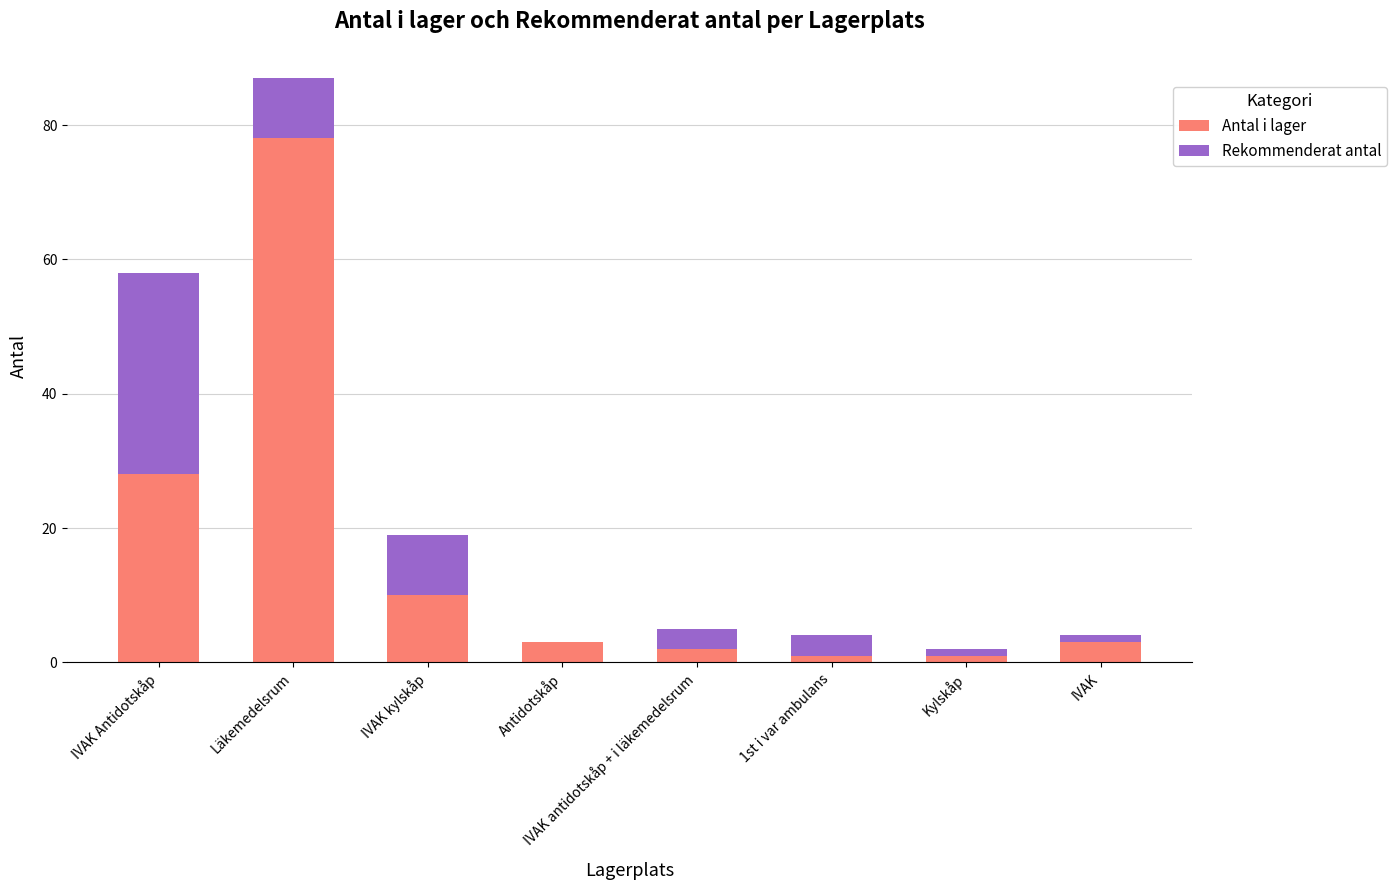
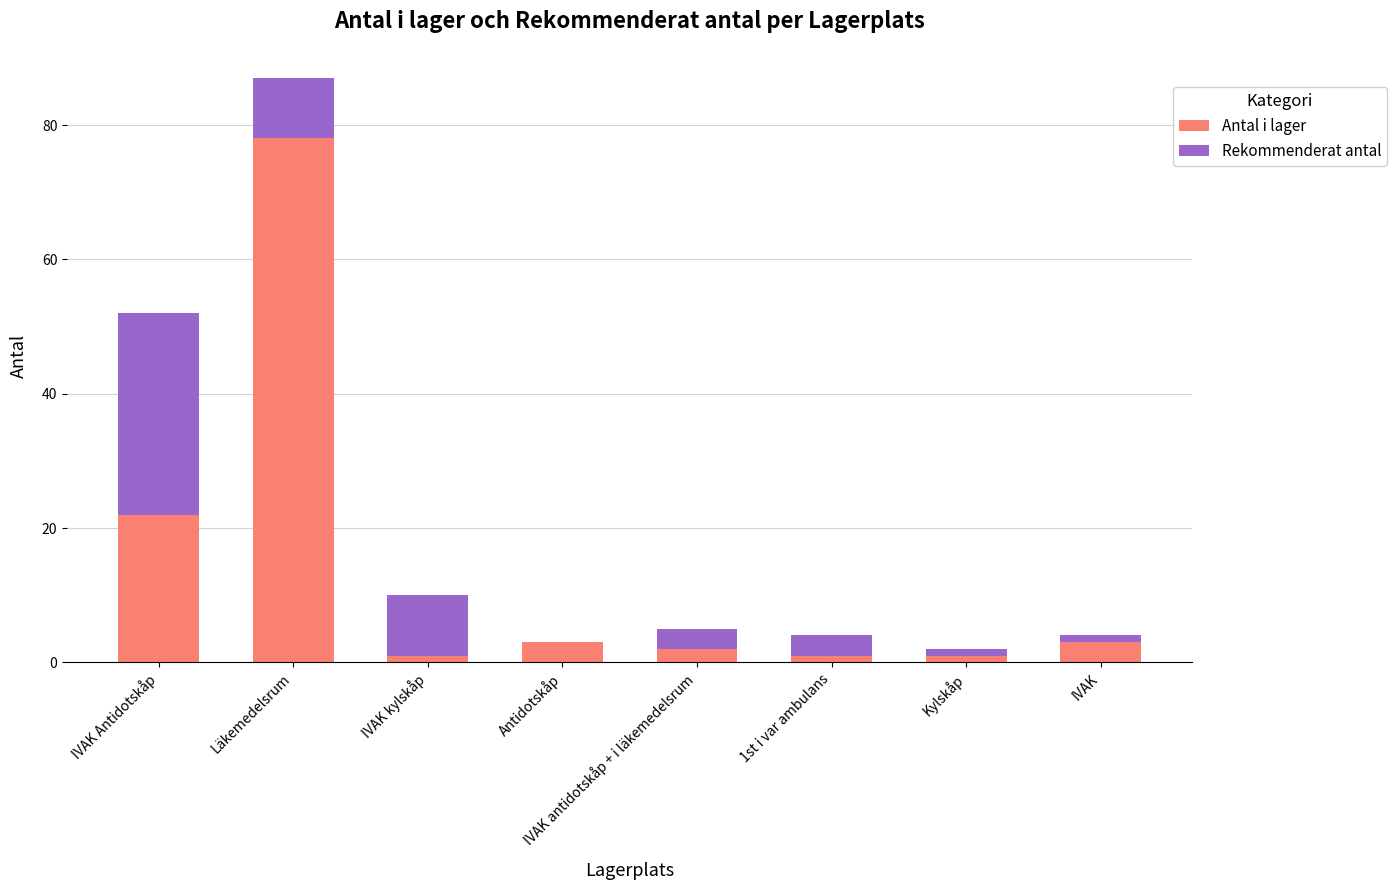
Antal i lager, IVAK Antidotskåp: 28 -> 22
Antal i lager, IVAK kylskåp: 10 -> 1
